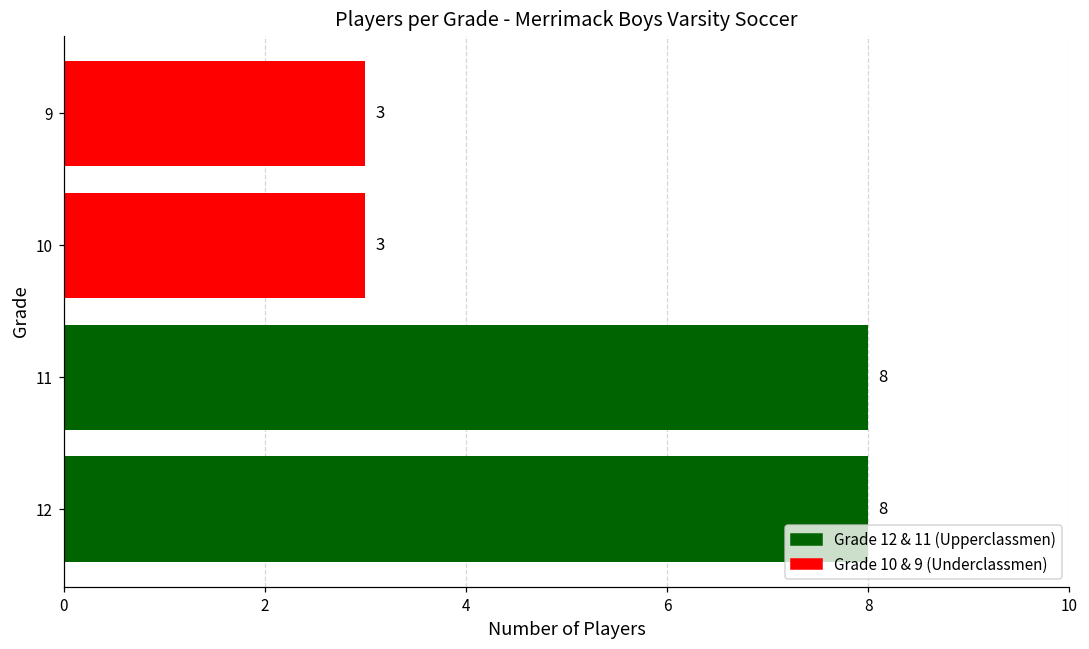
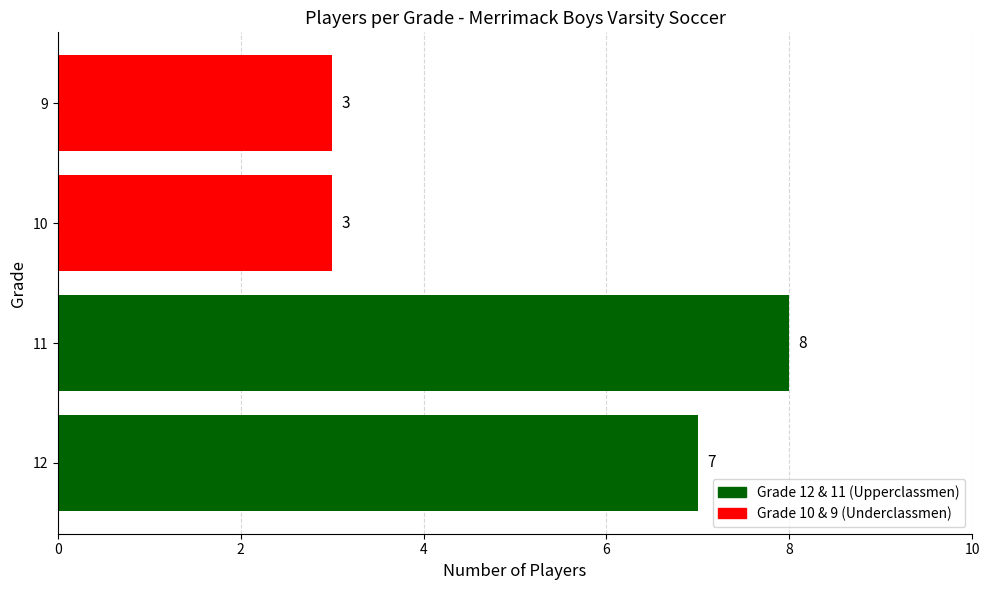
12: 8 -> 7
